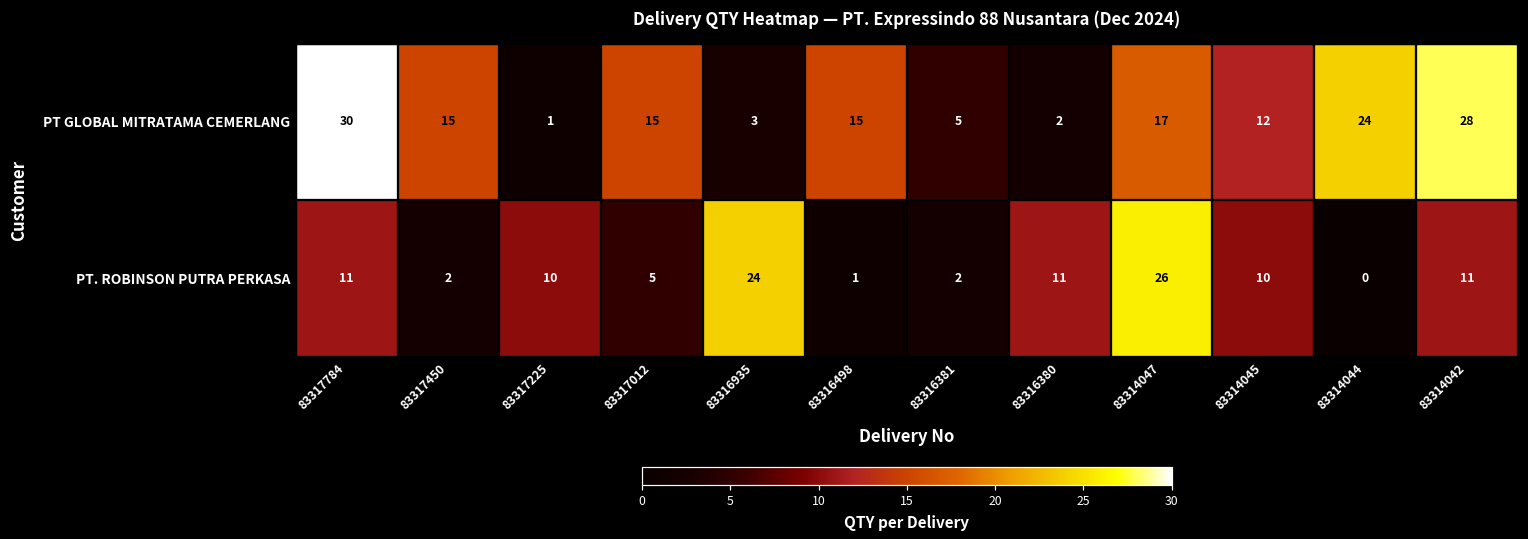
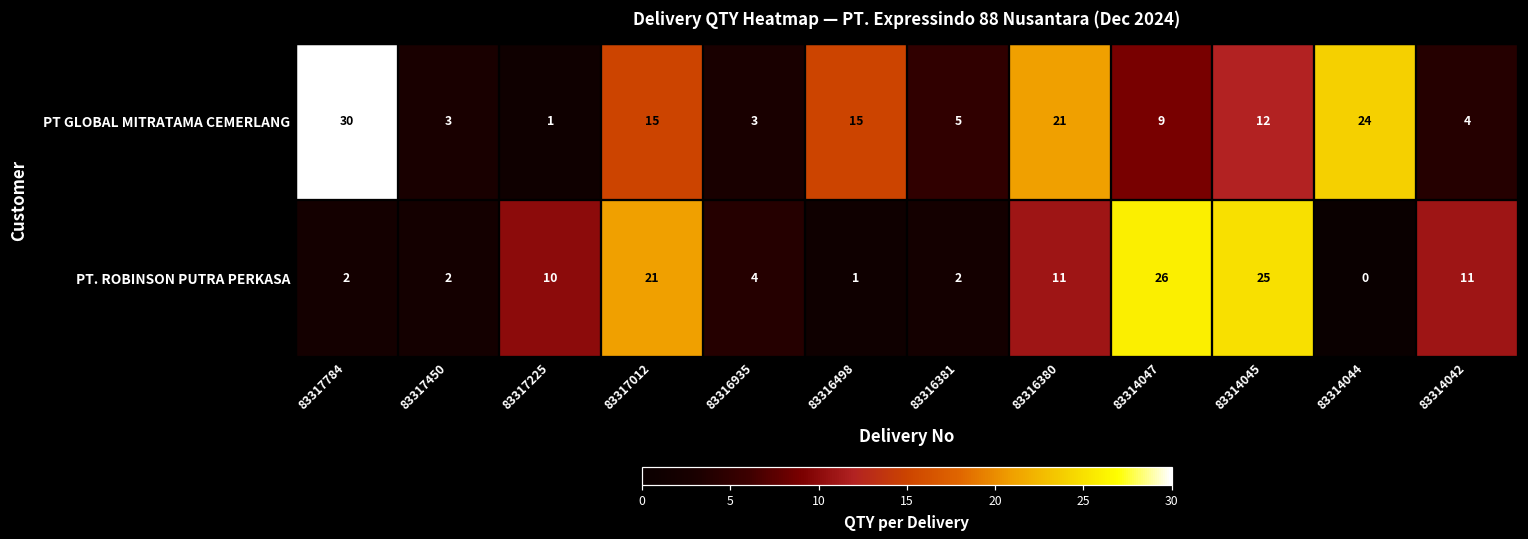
PT GLOBAL MITRATAMA CEMERLANG, 83317450: 15 -> 3
PT GLOBAL MITRATAMA CEMERLANG, 83316380: 2 -> 21
PT GLOBAL MITRATAMA CEMERLANG, 83314047: 17 -> 9
PT GLOBAL MITRATAMA CEMERLANG, 83314042: 28 -> 4
PT. ROBINSON PUTRA PERKASA, 83317784: 11 -> 2
PT. ROBINSON PUTRA PERKASA, 83317012: 5 -> 21
PT. ROBINSON PUTRA PERKASA, 83316935: 24 -> 4
PT. ROBINSON PUTRA PERKASA, 83314045: 10 -> 25
